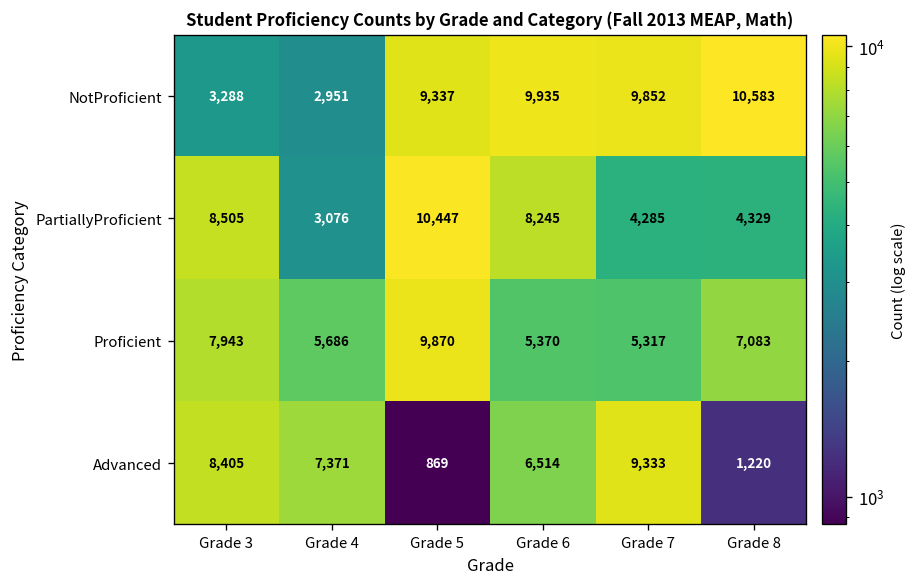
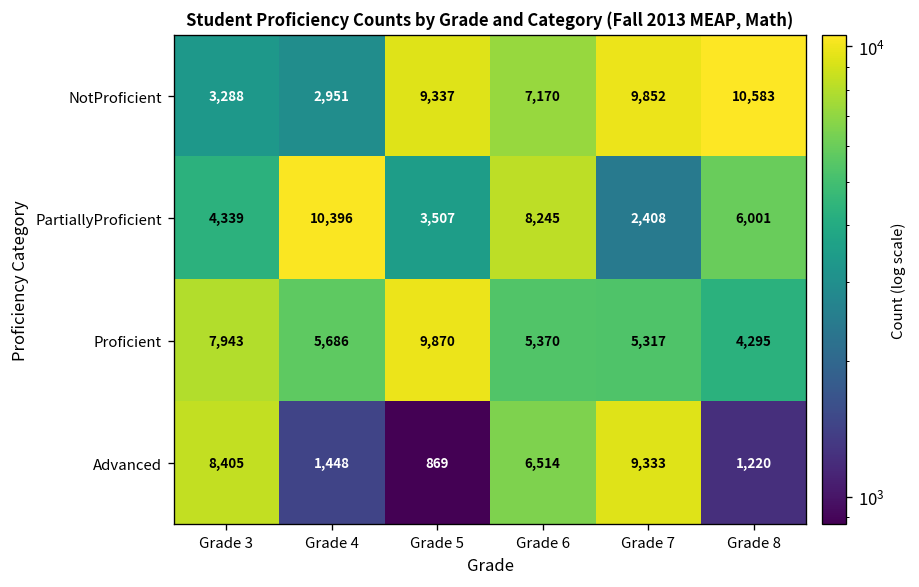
NotProficient, Grade 6: 9,935 -> 7,170
PartiallyProficient, Grade 3: 8,505 -> 4,339
PartiallyProficient, Grade 4: 3,076 -> 10,396
PartiallyProficient, Grade 5: 10,447 -> 3,507
PartiallyProficient, Grade 7: 4,285 -> 2,408
PartiallyProficient, Grade 8: 4,329 -> 6,001
Proficient, Grade 8: 7,083 -> 4,295
Advanced, Grade 4: 7,371 -> 1,448
